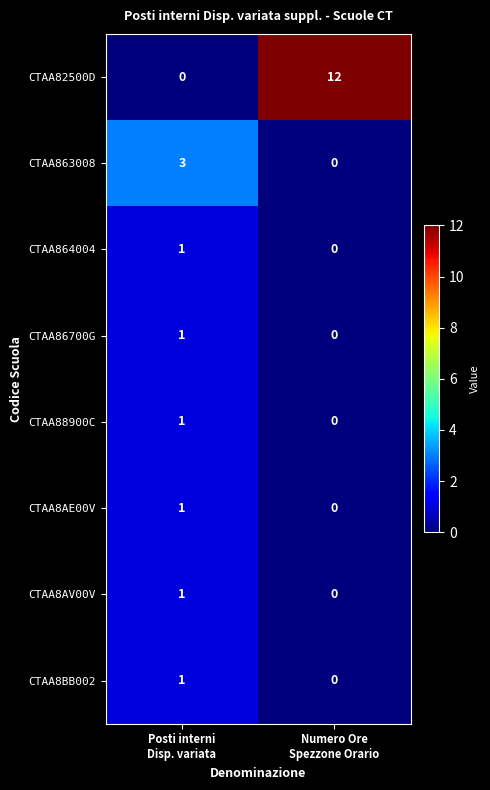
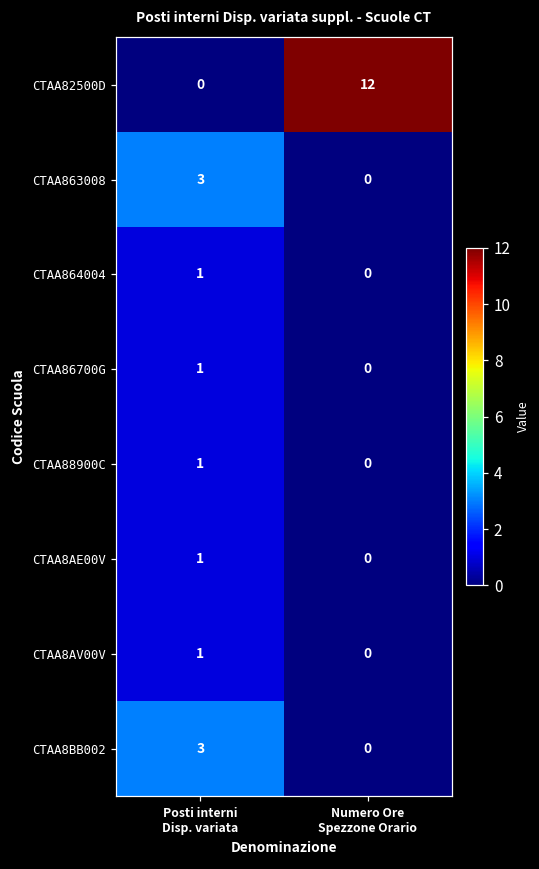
CTAA8BB002, Posti interni Disp. variata: 1 -> 3
